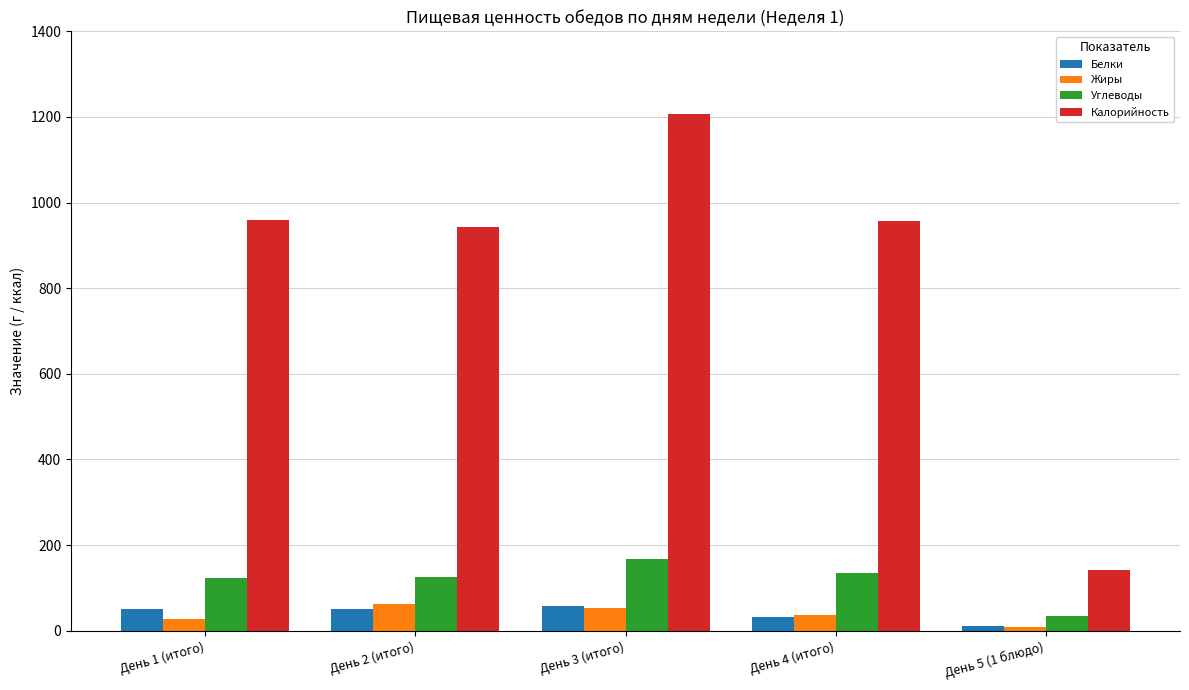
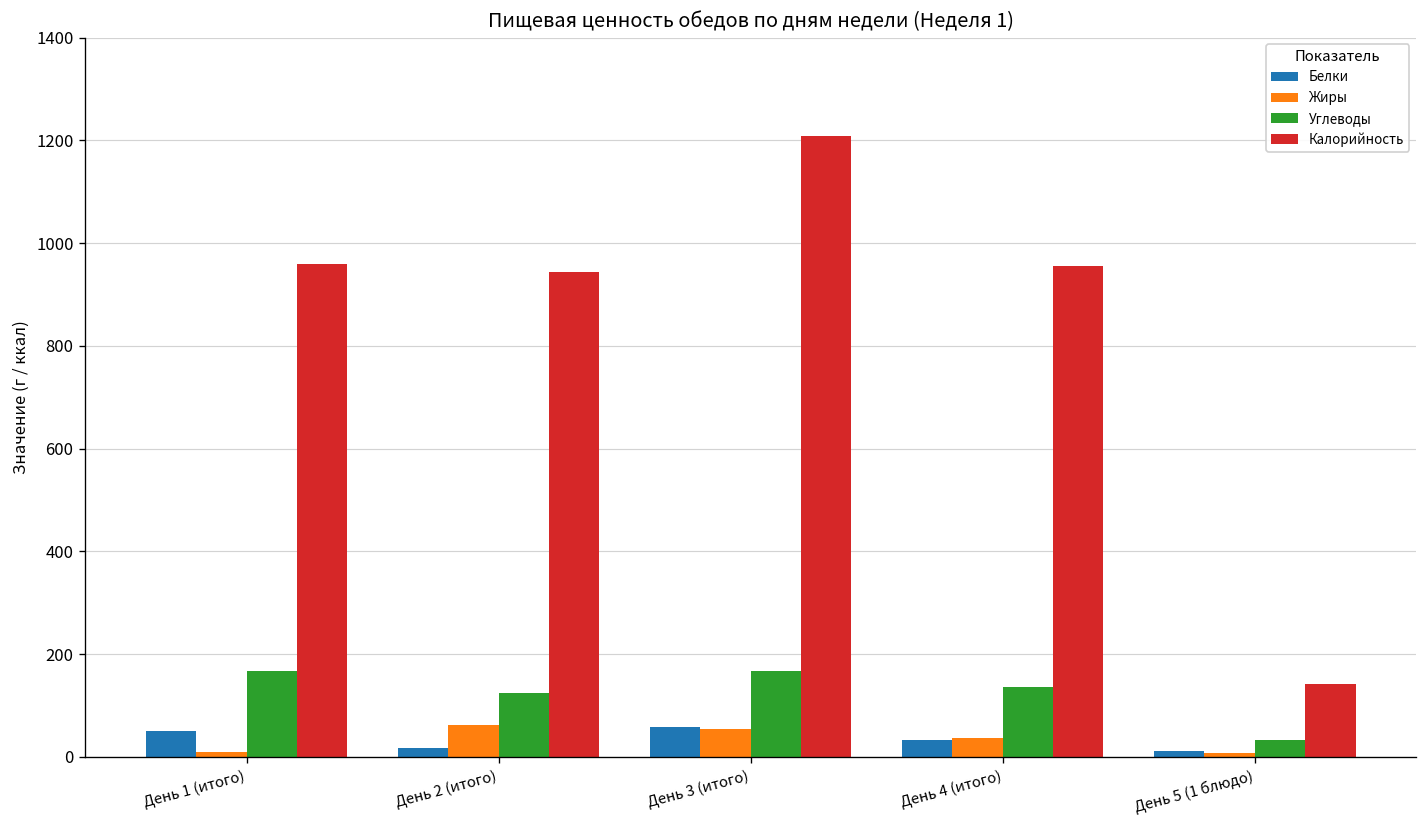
Жиры, День 1 (итого): 30 -> 10
Углеводы, День 1 (итого): 120 -> 170
Белки, День 2 (итого): 50 -> 20
